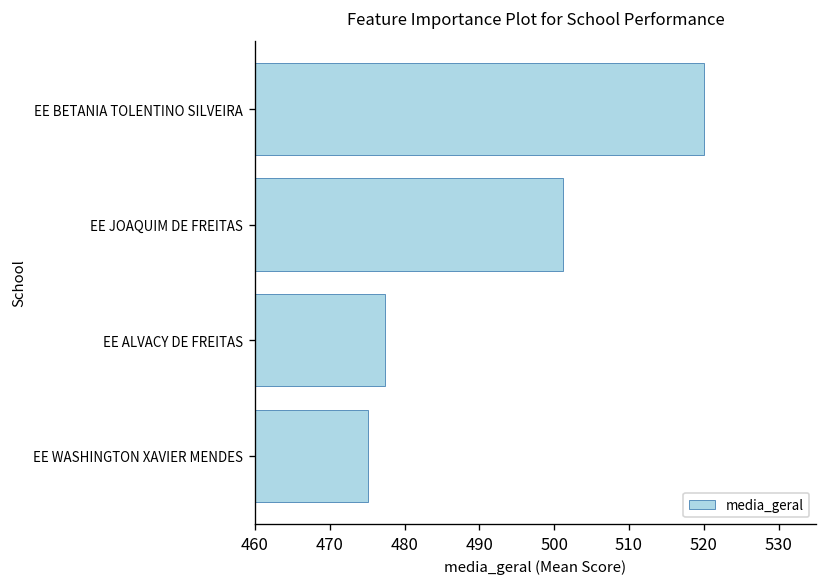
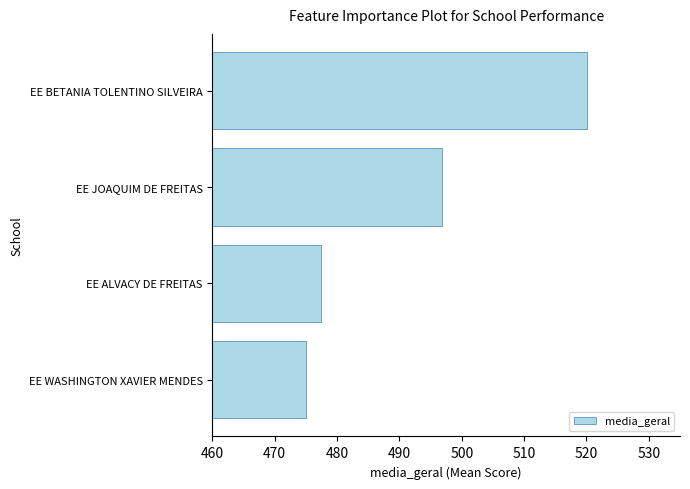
EE JOAQUIM DE FREITAS: 501 -> 497
